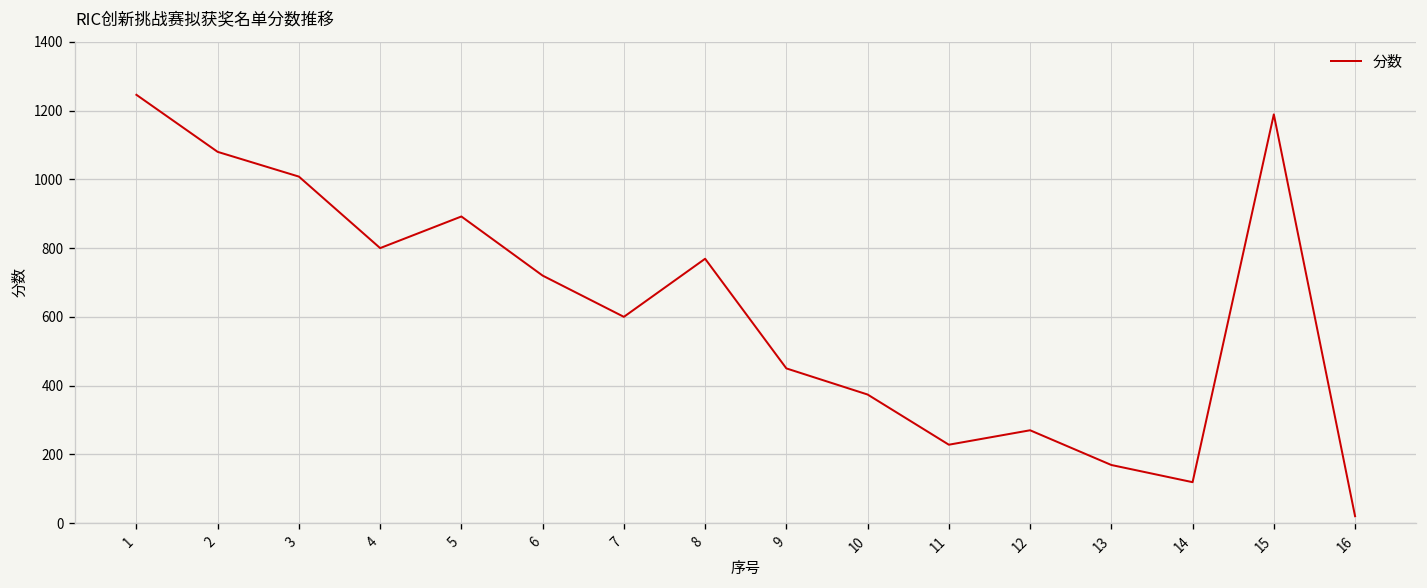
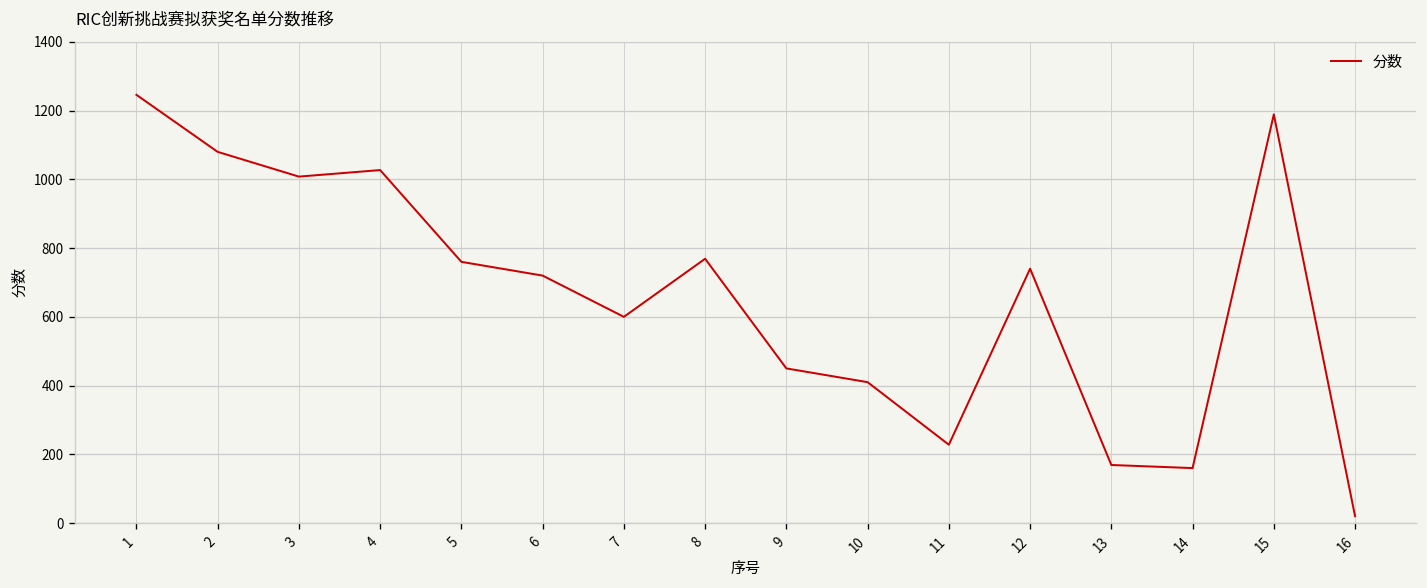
4: 800 -> 1030
5: 890 -> 760
10: 370 -> 410
12: 270 -> 740
14: 120 -> 160
